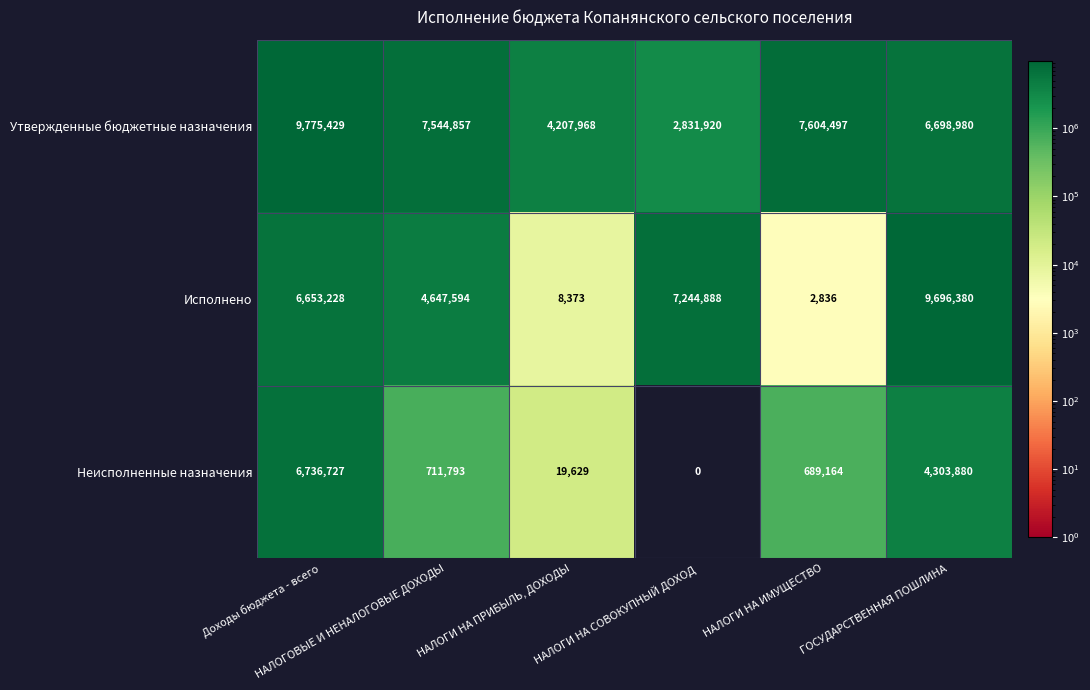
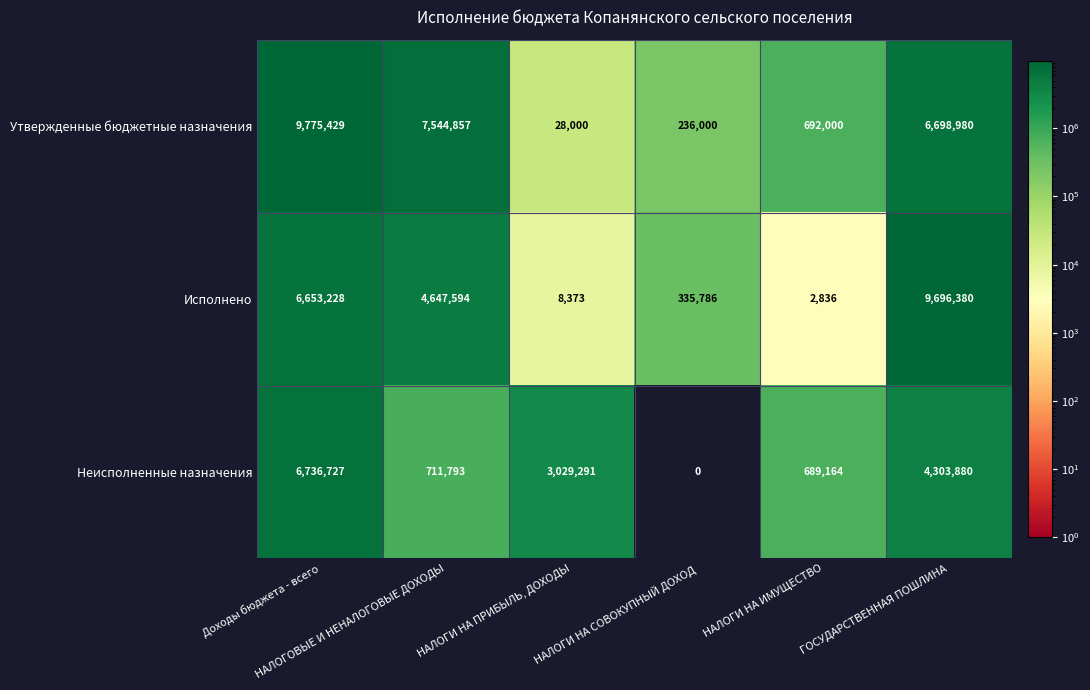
Утвержденные бюджетные назначения, НАЛОГИ НА ПРИБЫЛЬ, ДОХОДЫ: 4,207,968 -> 28,000
Утвержденные бюджетные назначения, НАЛОГИ НА СОВОКУПНЫЙ ДОХОД: 2,831,920 -> 236,000
Утвержденные бюджетные назначения, НАЛОГИ НА ИМУЩЕСТВО: 7,604,497 -> 692,000
Исполнено, НАЛОГИ НА СОВОКУПНЫЙ ДОХОД: 7,244,888 -> 335,786
Неисполненные назначения, НАЛОГИ НА ПРИБЫЛЬ, ДОХОДЫ: 19,629 -> 3,029,291
